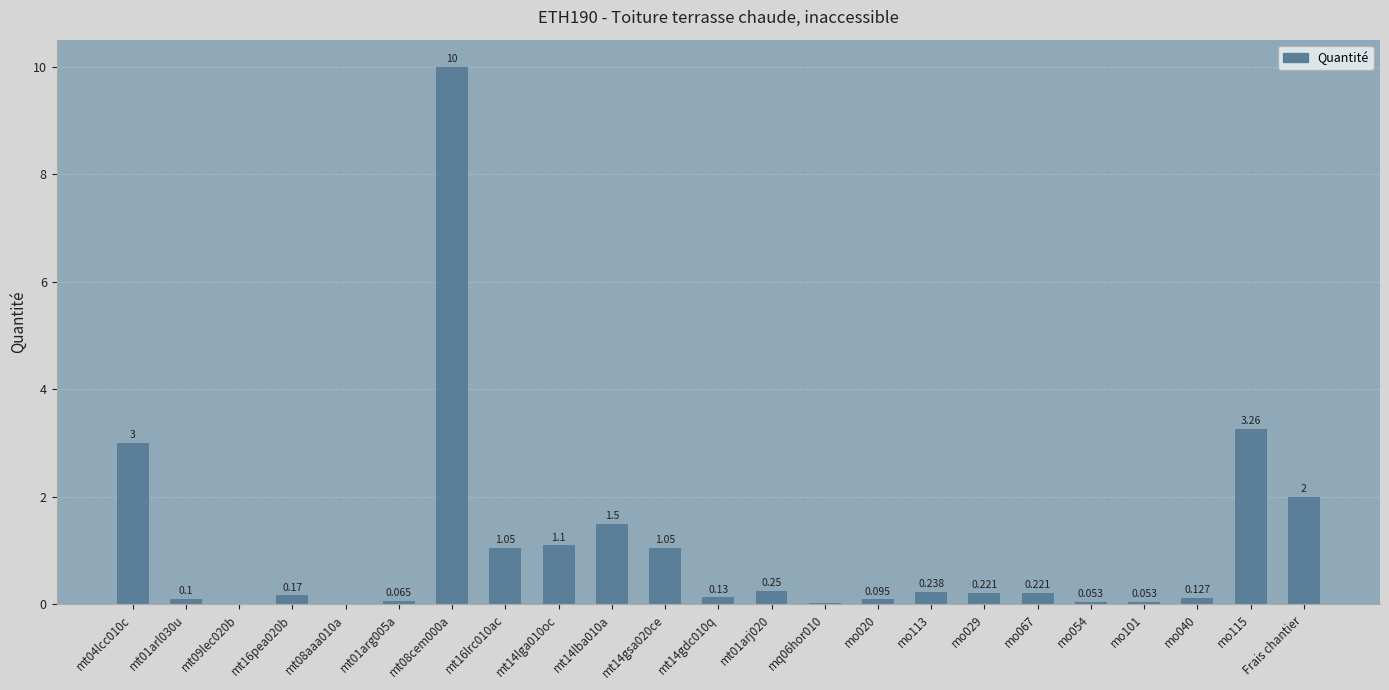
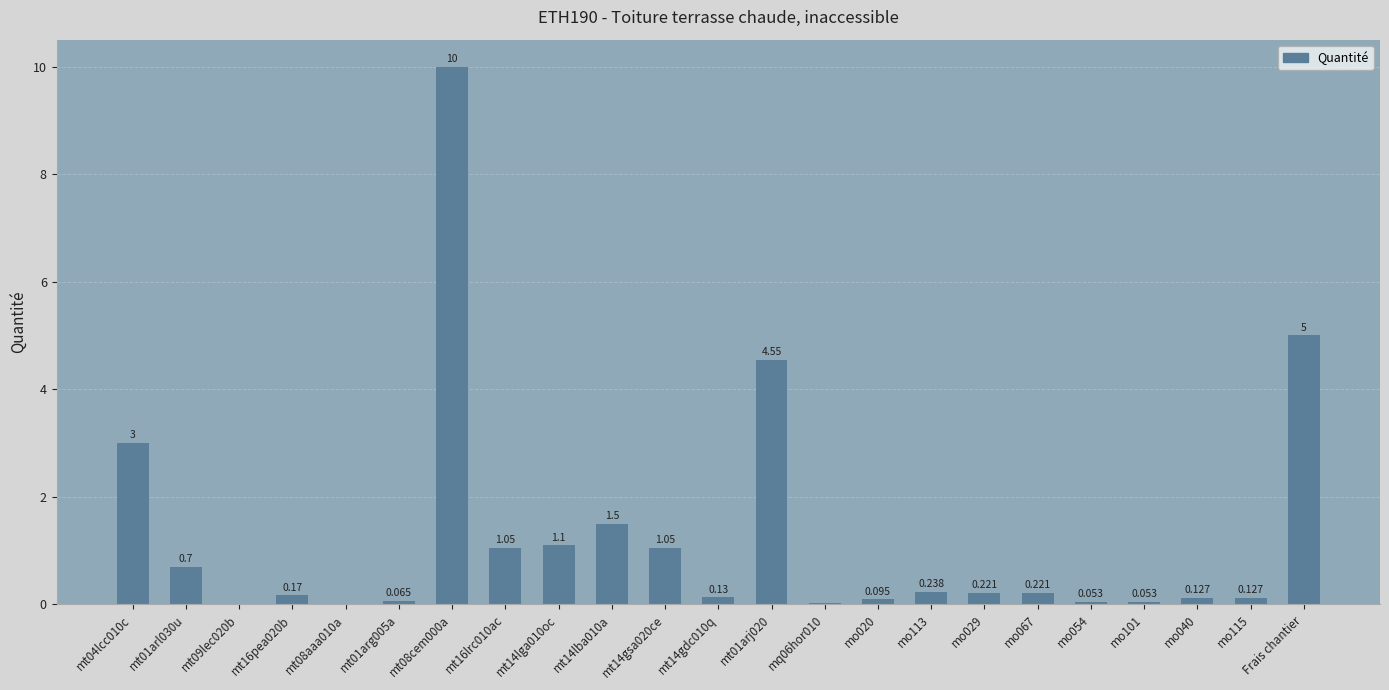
mt01arl030u: 0.1 -> 0.7
mt01arj020: 0.25 -> 4.55
mo115: 3.26 -> 0.127
Frais chantier: 2 -> 5
